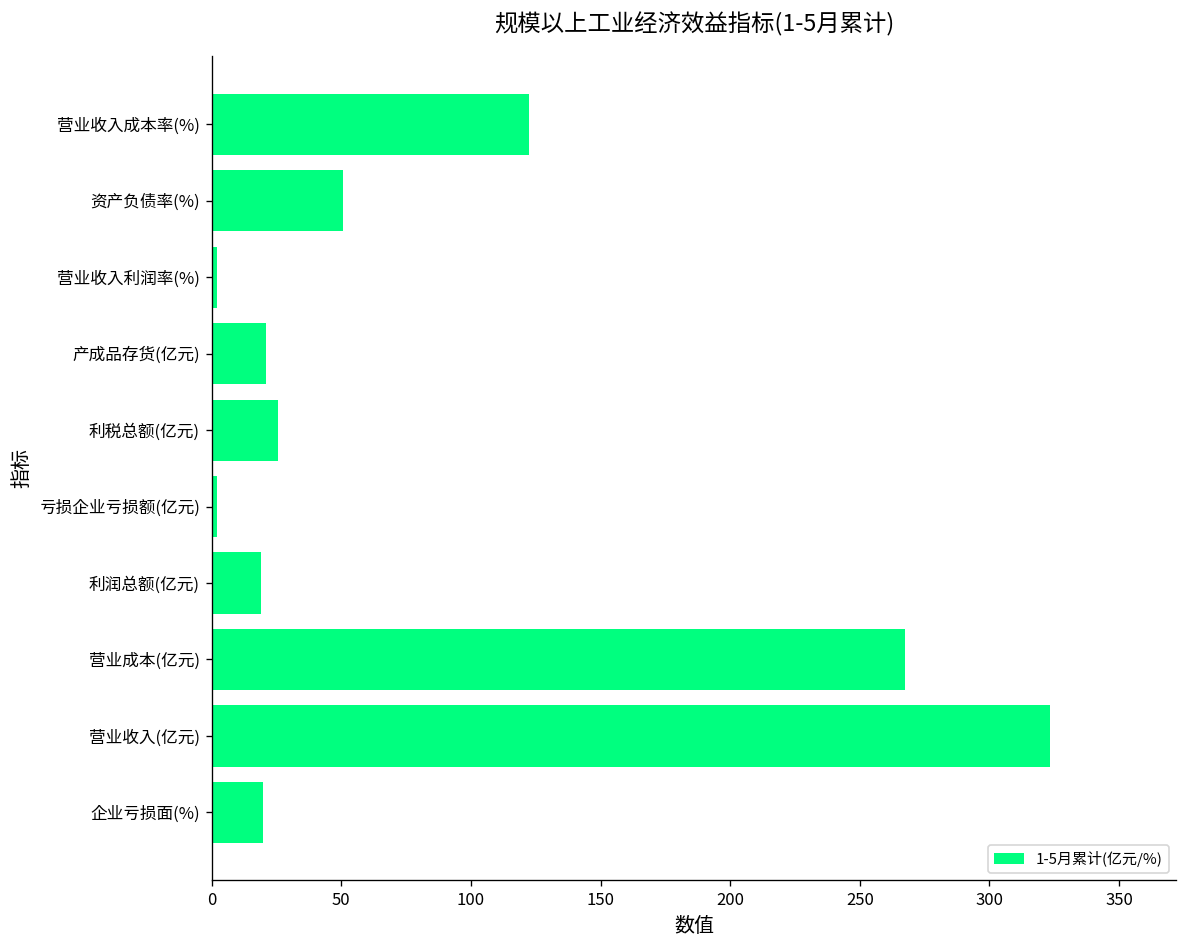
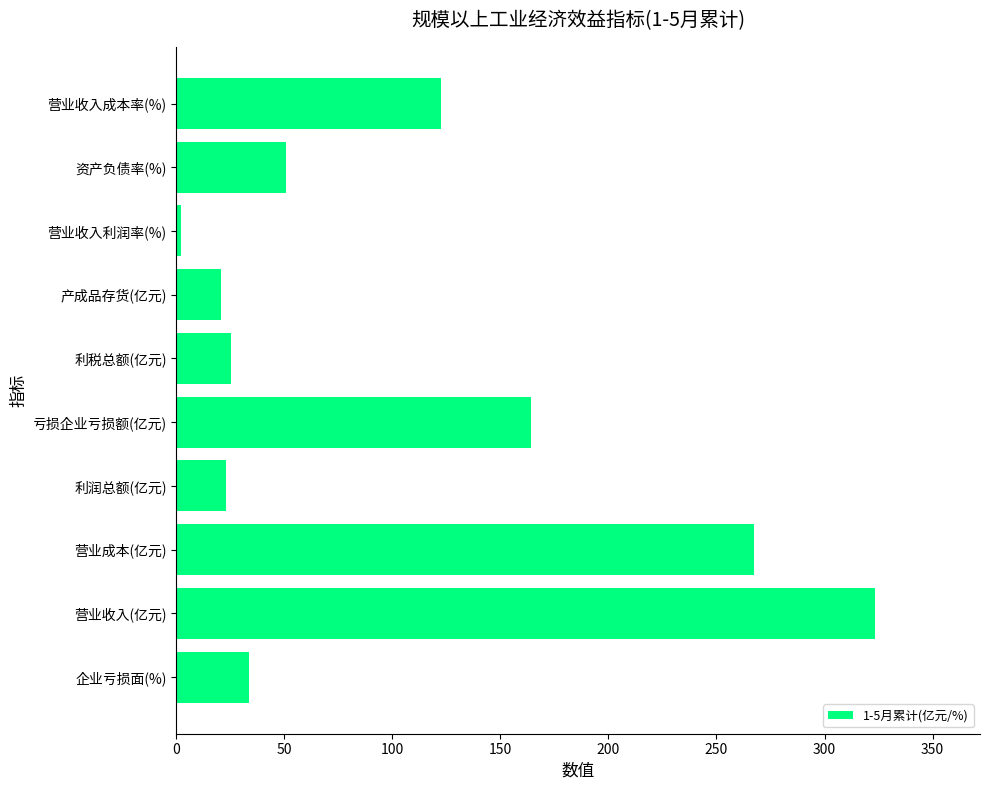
亏损企业亏损额(亿元): 2 -> 164
利润总额(亿元): 19 -> 23
企业亏损面(%): 20 -> 34
